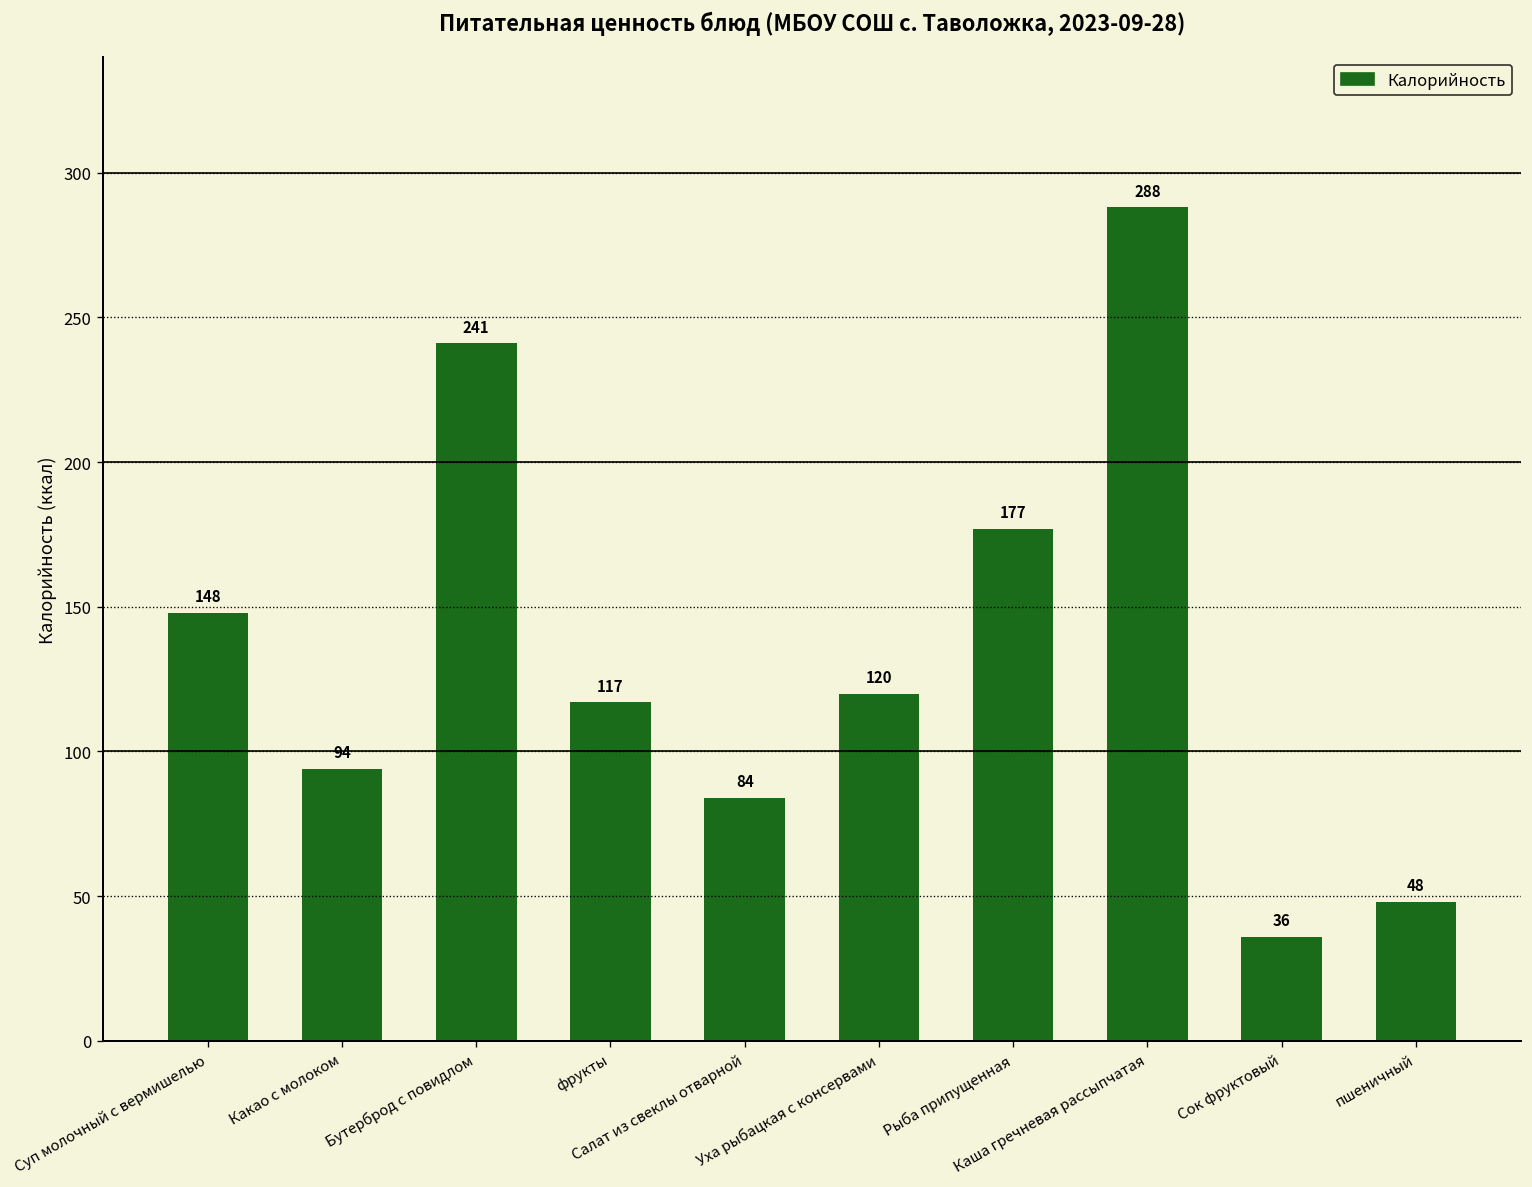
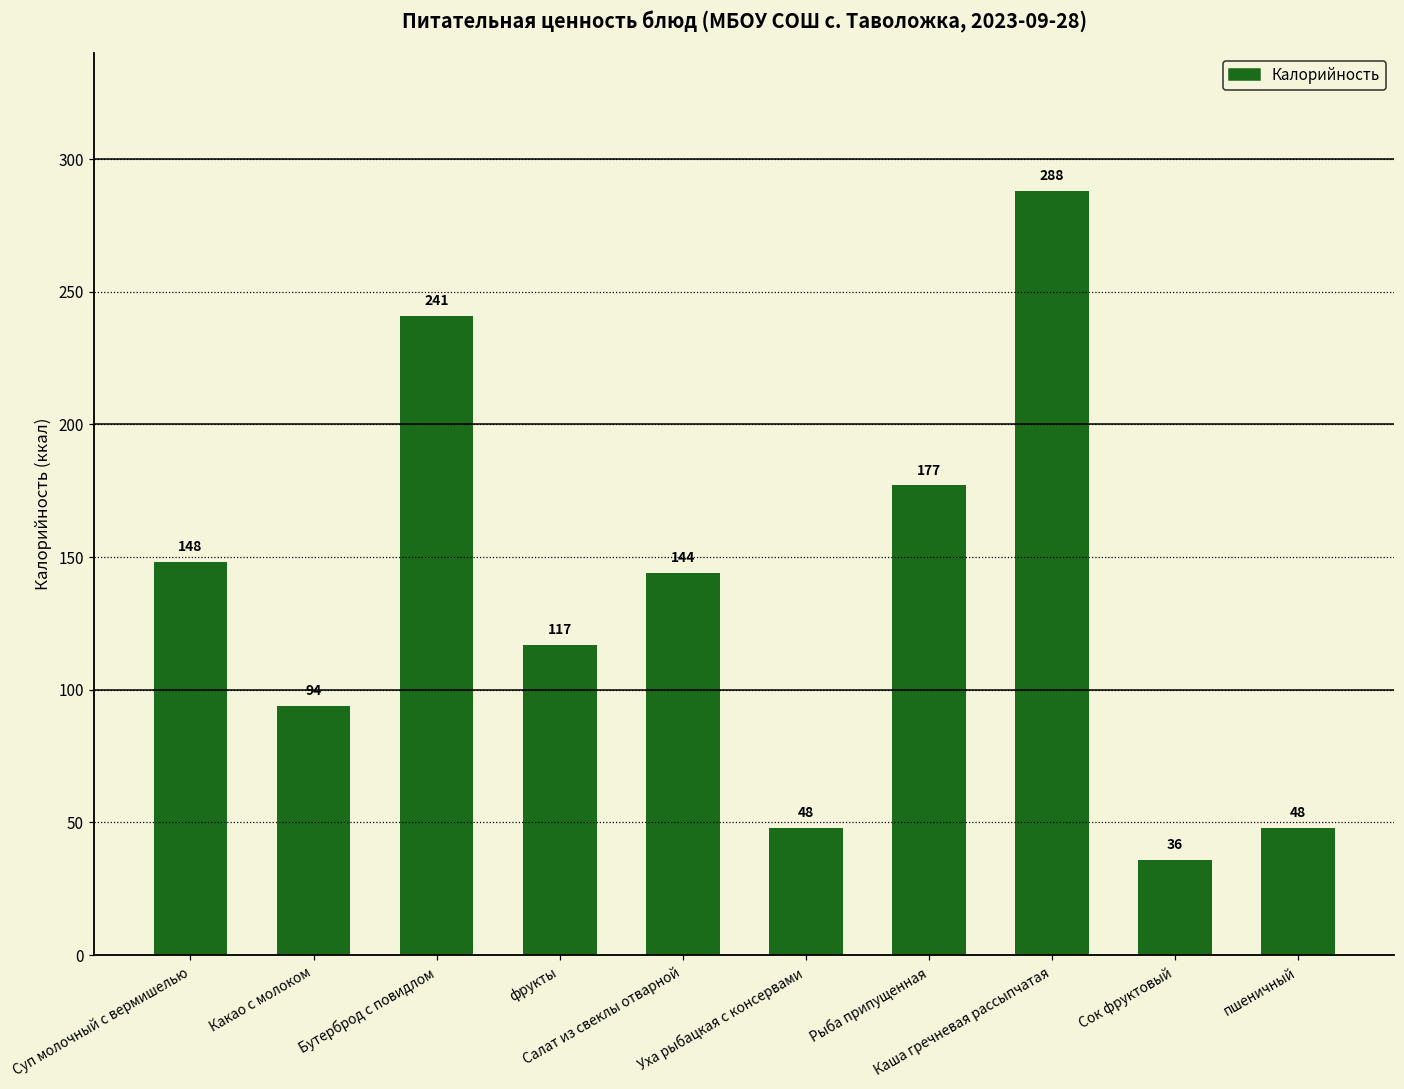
Салат из свеклы отварной: 84 -> 144
Уха рыбацкая с консервами: 120 -> 48
